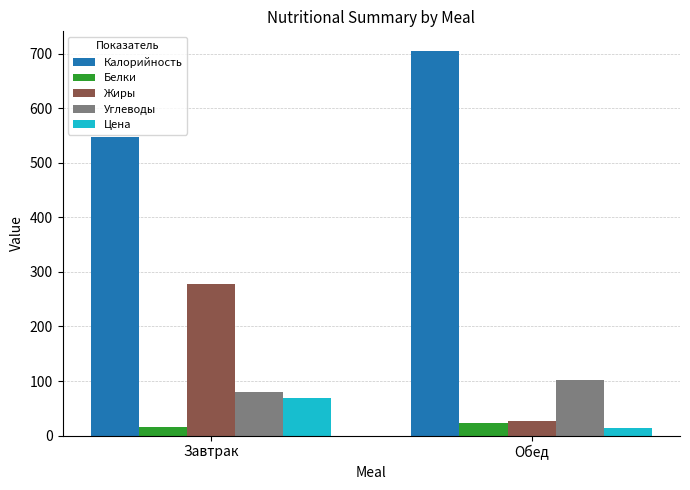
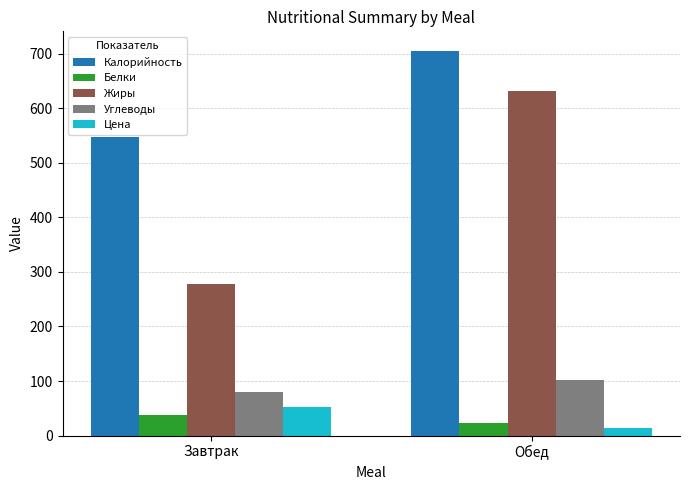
Белки, Завтрак: 20 -> 40
Цена, Завтрак: 70 -> 50
Жиры, Обед: 30 -> 630
